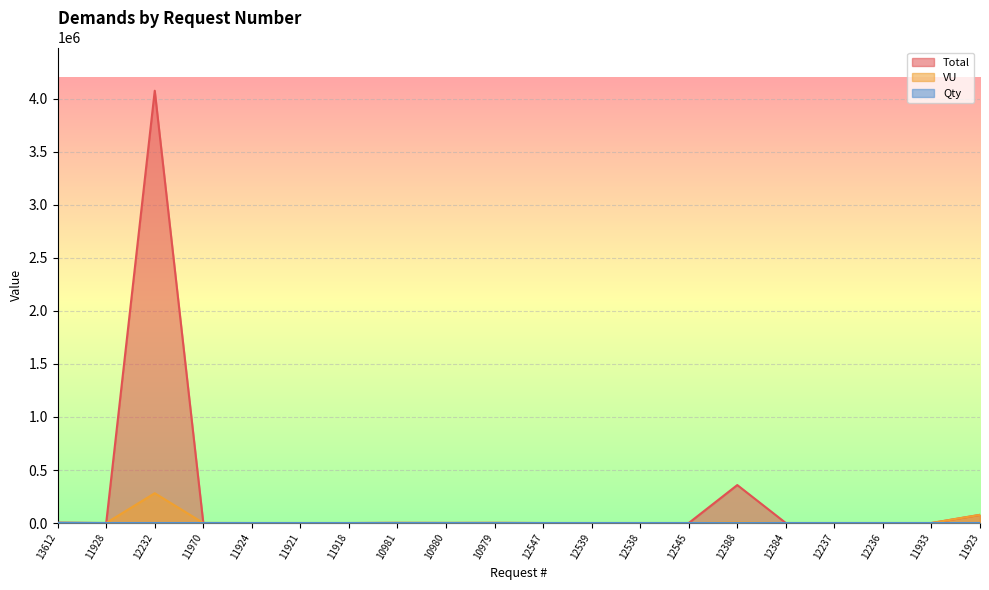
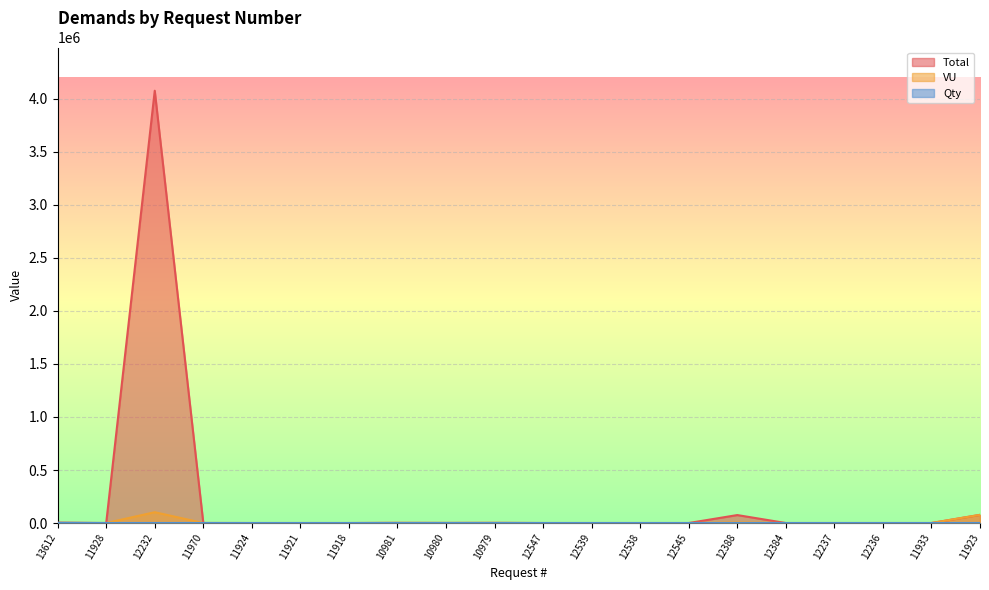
VU, 12232: 280000 -> 100000
Total, 12388: 360000 -> 80000
